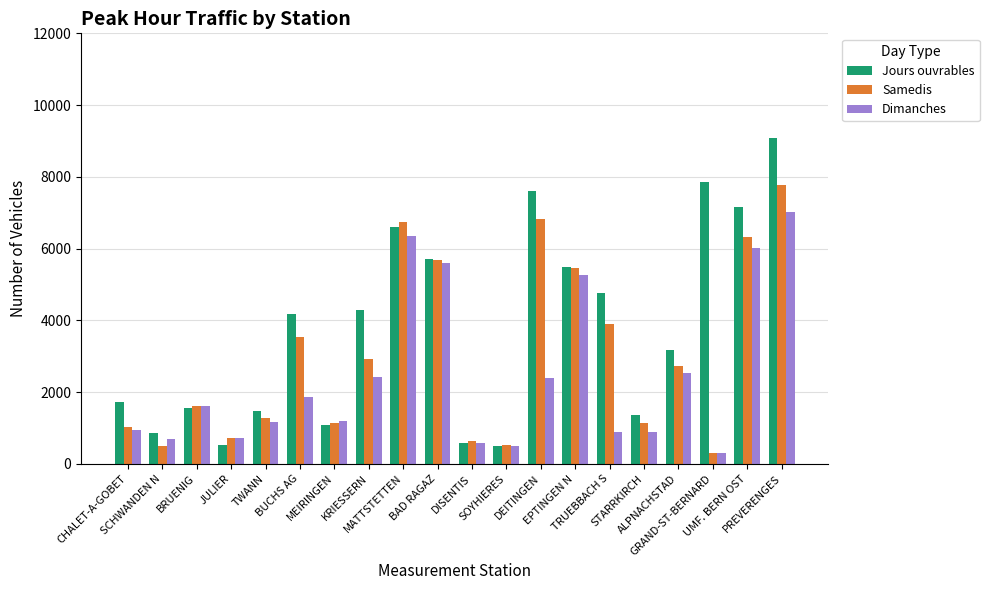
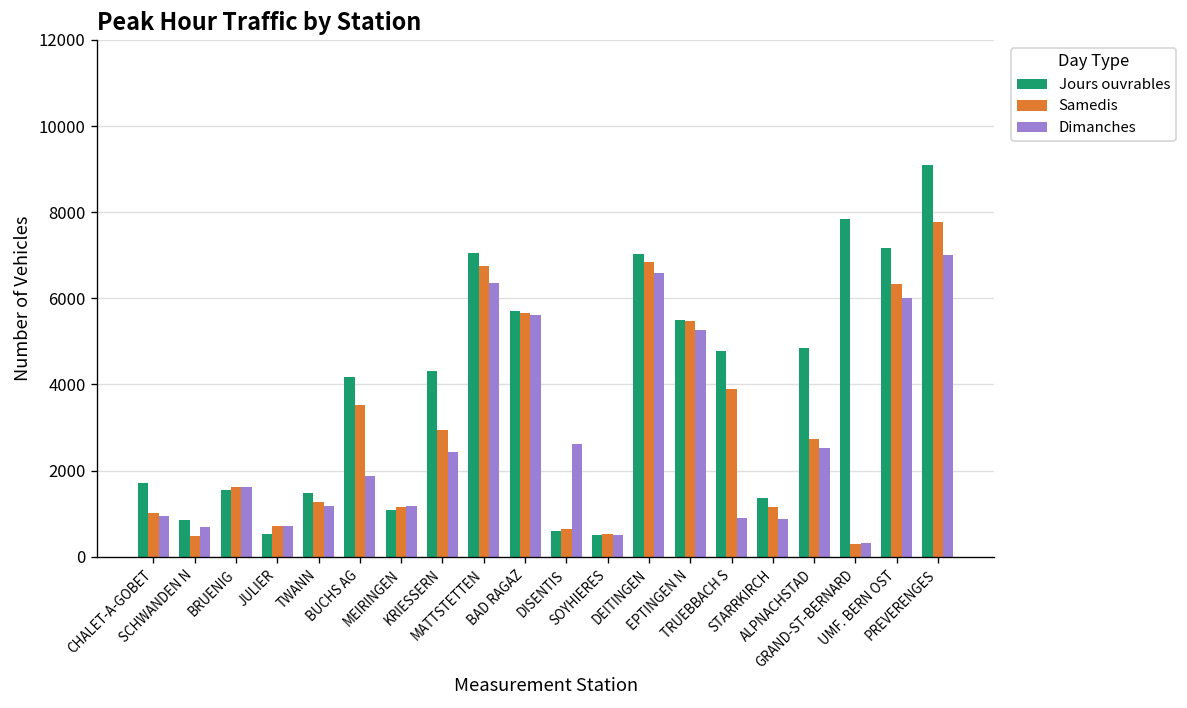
Jours ouvrables, MATTSTETTEN: 6600 -> 7000
Dimanches, DISENTIS: 600 -> 2600
Jours ouvrables, DEITINGEN: 7600 -> 7000
Dimanches, DEITINGEN: 2400 -> 6600
Jours ouvrables, ALPNACHSTAD: 3200 -> 4800
